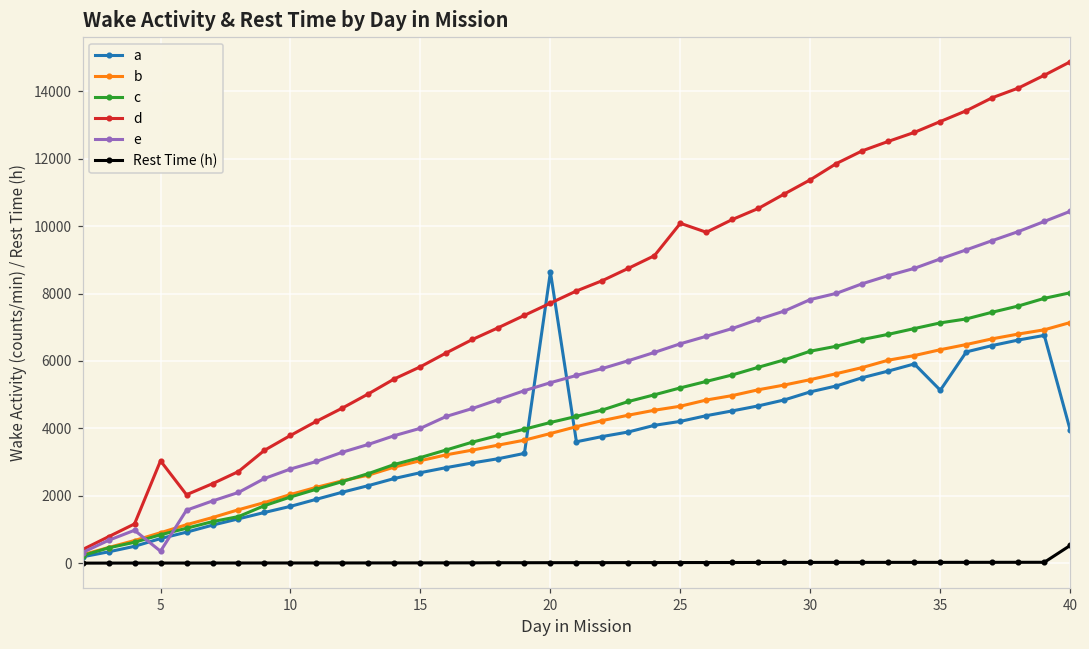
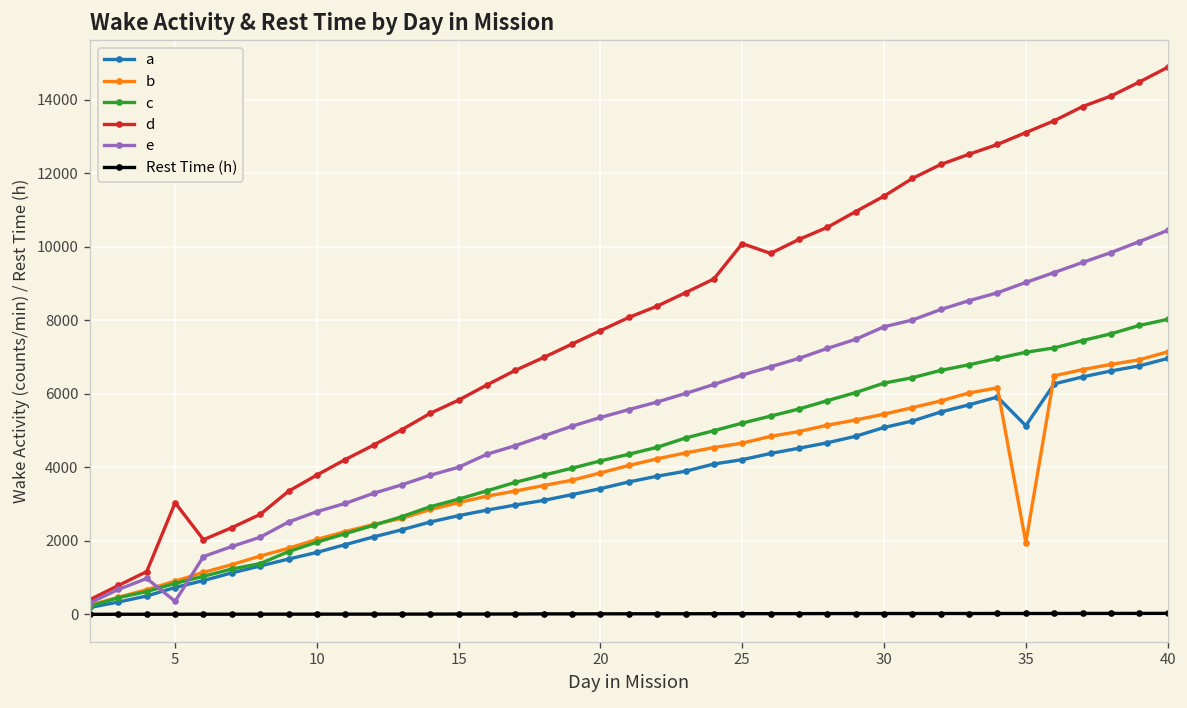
a, 20: 8600 -> 3400
b, 35: 6300 -> 2000
a, 40: 3900 -> 7000
Rest Time (h), 40: 500 -> 0
